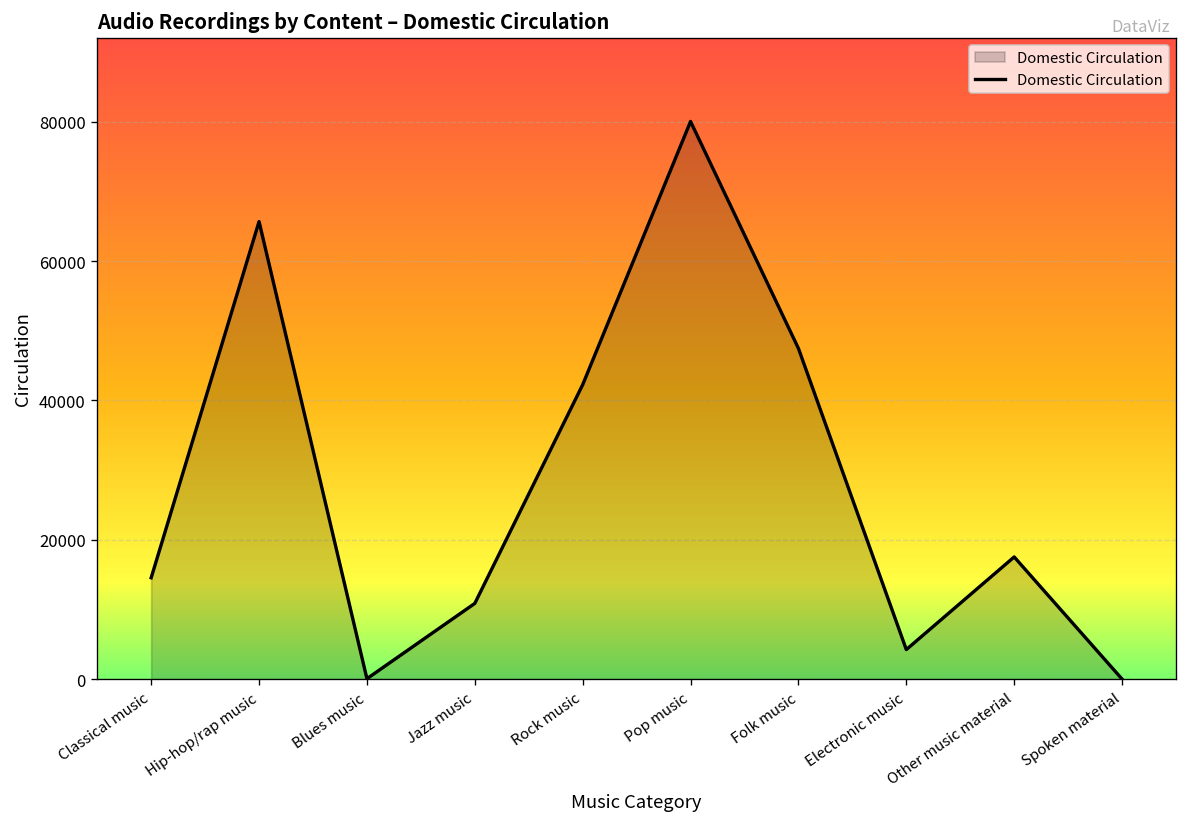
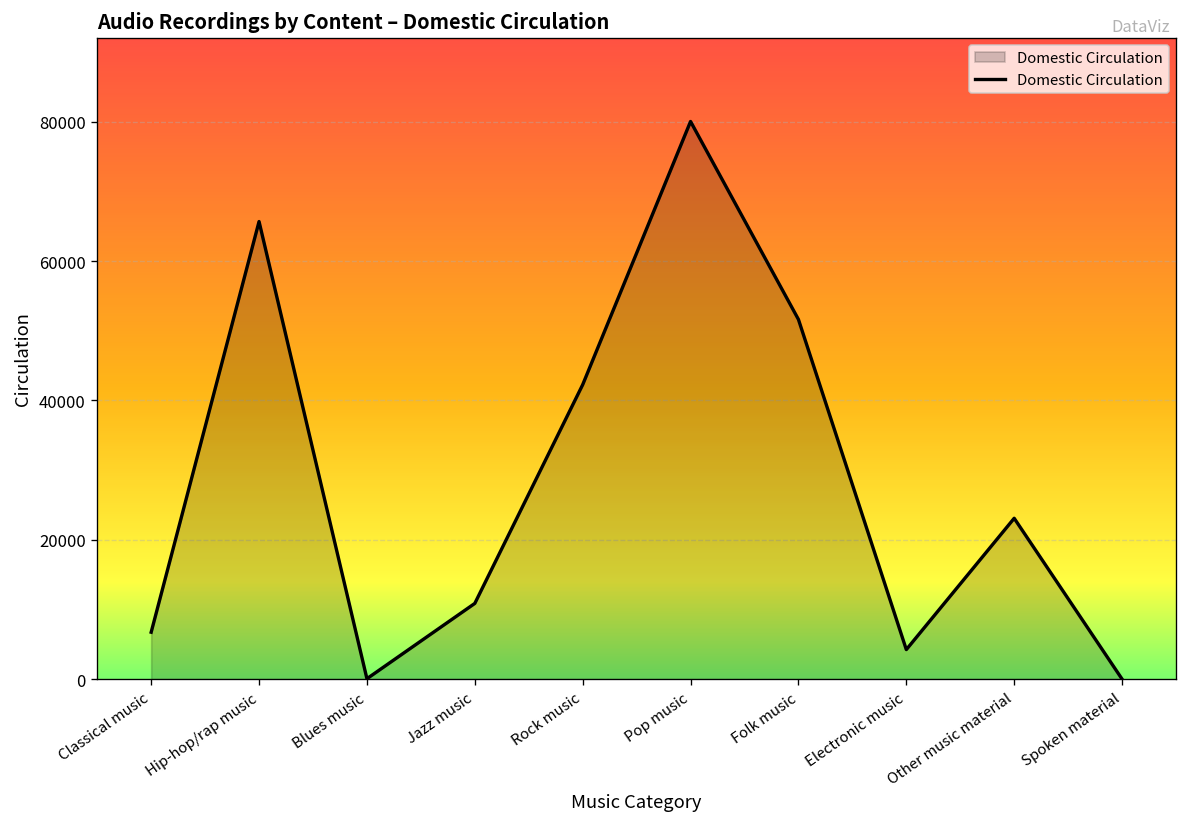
Classical music: 15000 -> 7000
Folk music: 47000 -> 52000
Other music material: 18000 -> 23000
